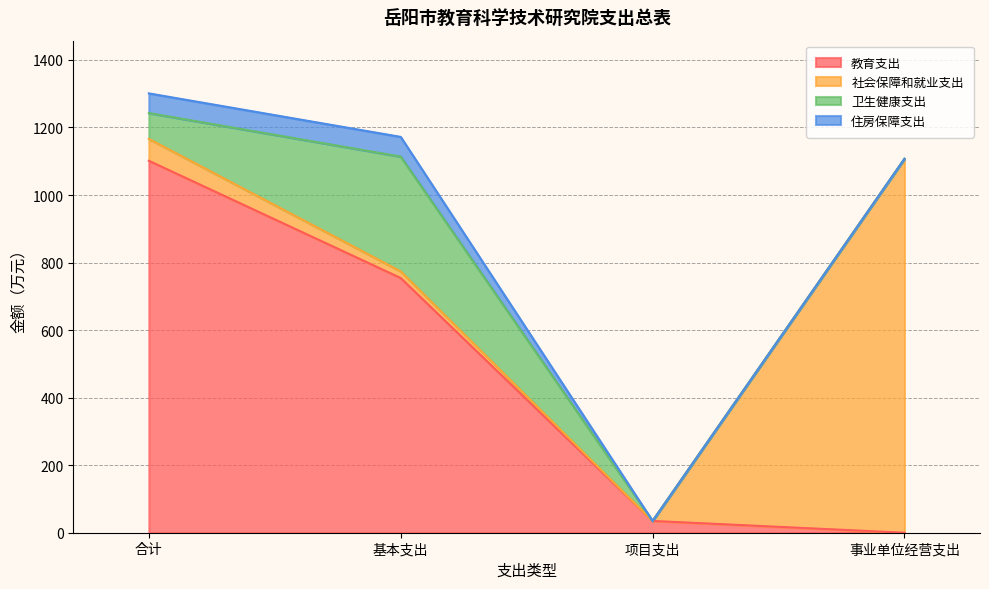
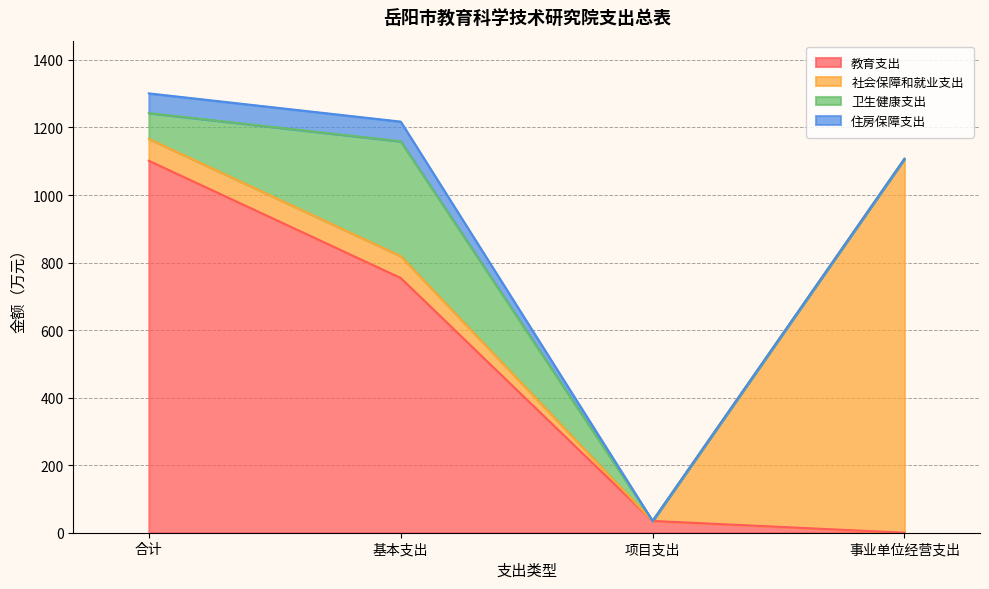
社会保障和就业支出, 基本支出: 20 -> 60
